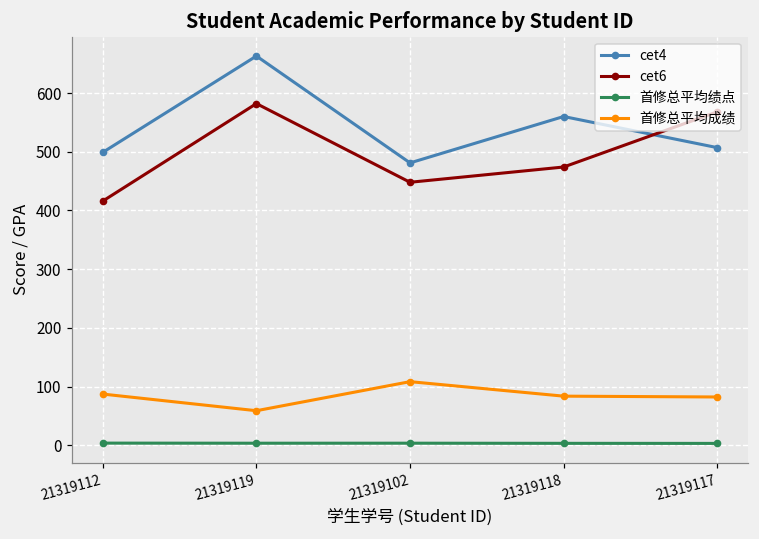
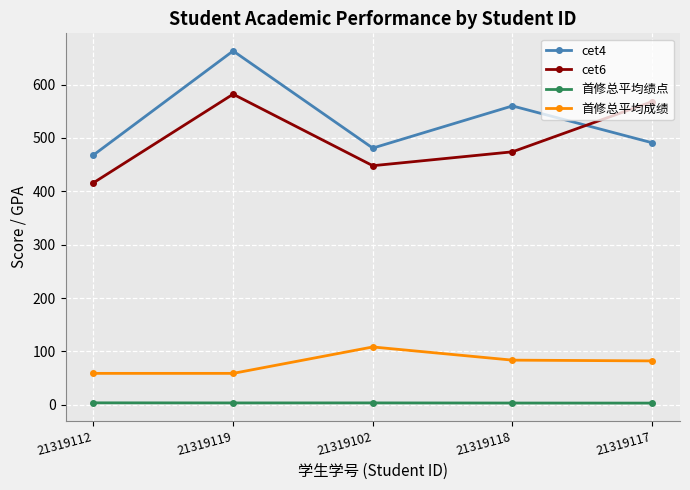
cet4, 21319112: 500 -> 470
首修总平均成绩, 21319112: 90 -> 60
cet4, 21319117: 510 -> 490
